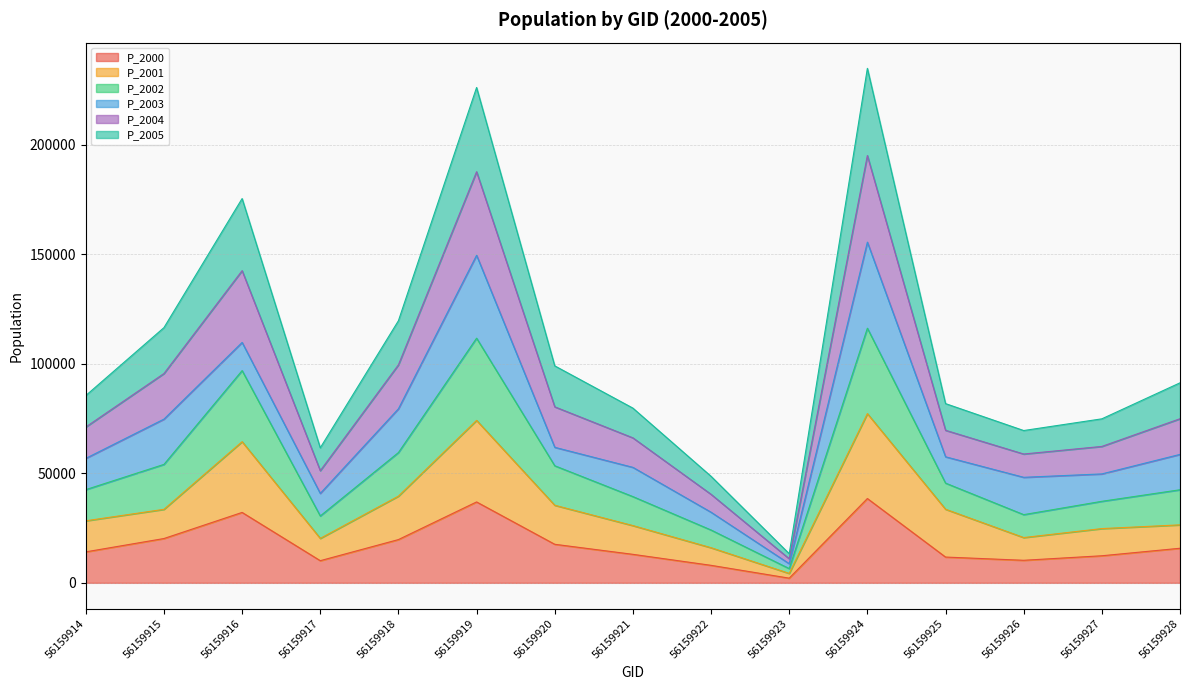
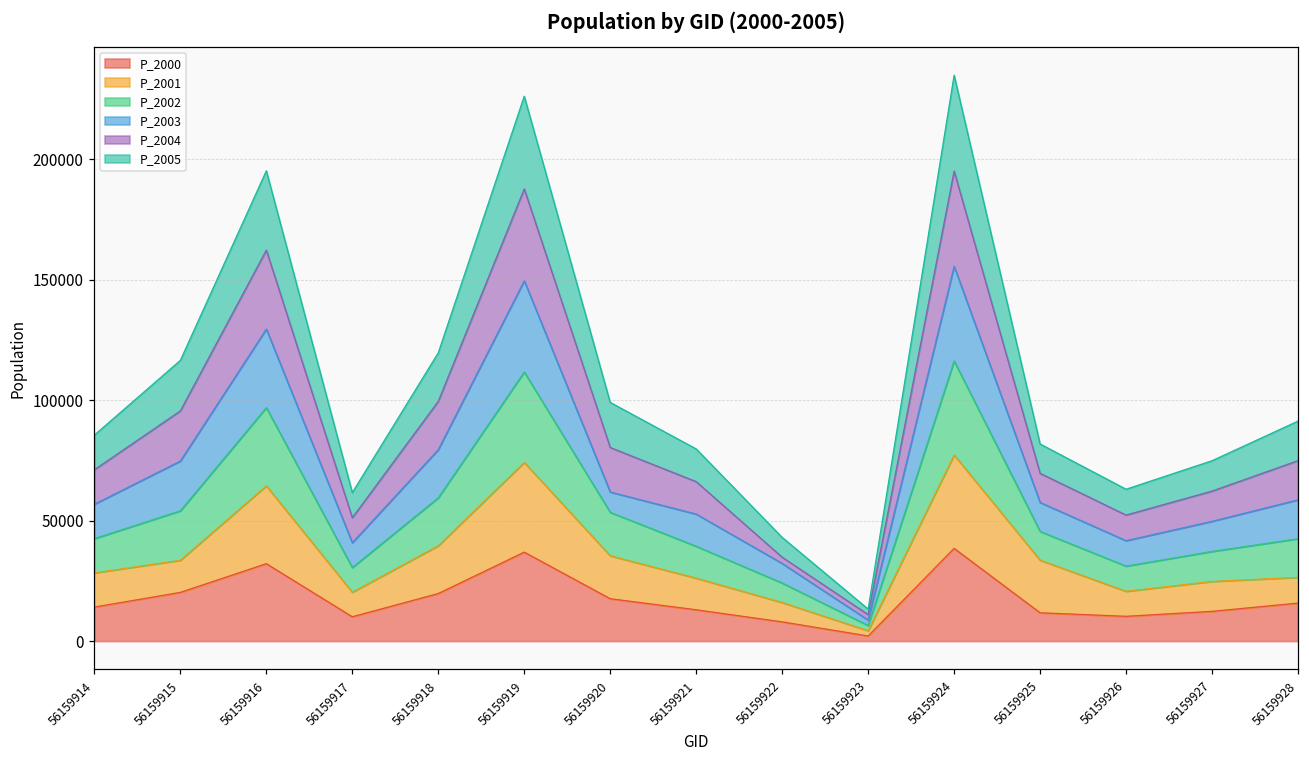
P_2003, 56159916: 13000 -> 33000
P_2004, 56159922: 8000 -> 3000
P_2003, 56159926: 17000 -> 11000
